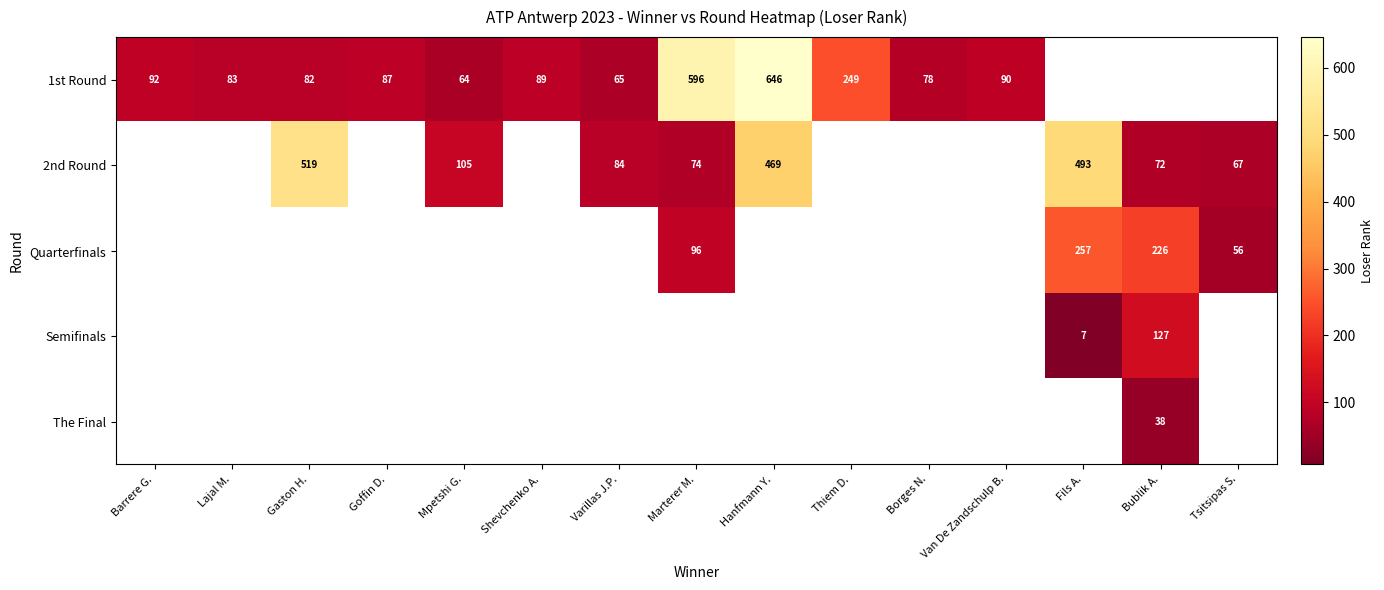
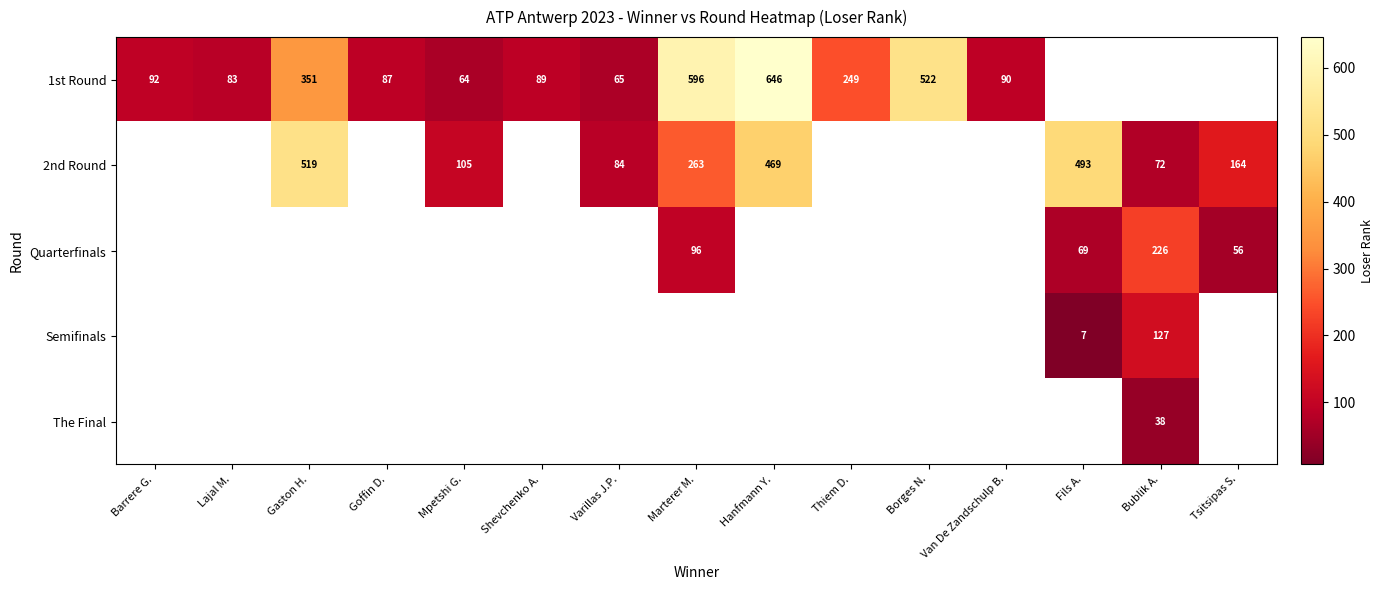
1st Round, Gaston H.: 82 -> 351
1st Round, Borges N.: 78 -> 522
2nd Round, Marterer M.: 74 -> 263
2nd Round, Tsitsipas S.: 67 -> 164
Quarterfinals, Fils A.: 257 -> 69
